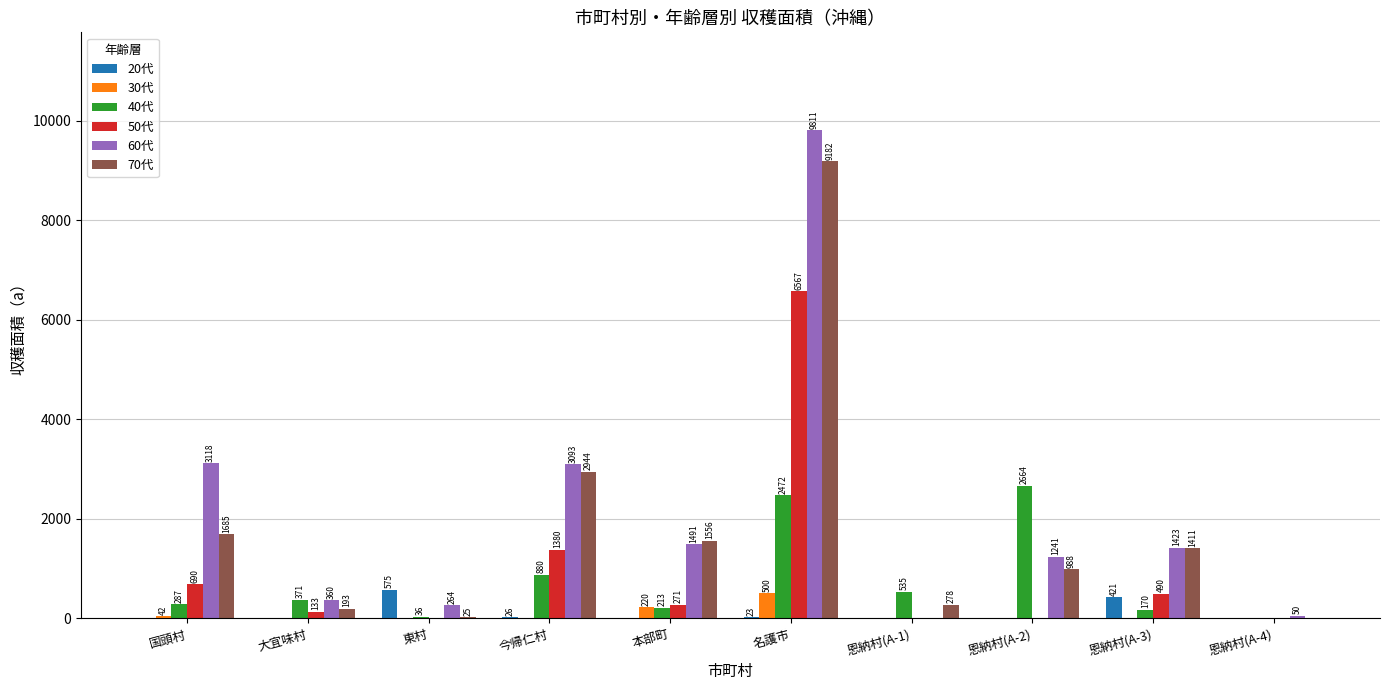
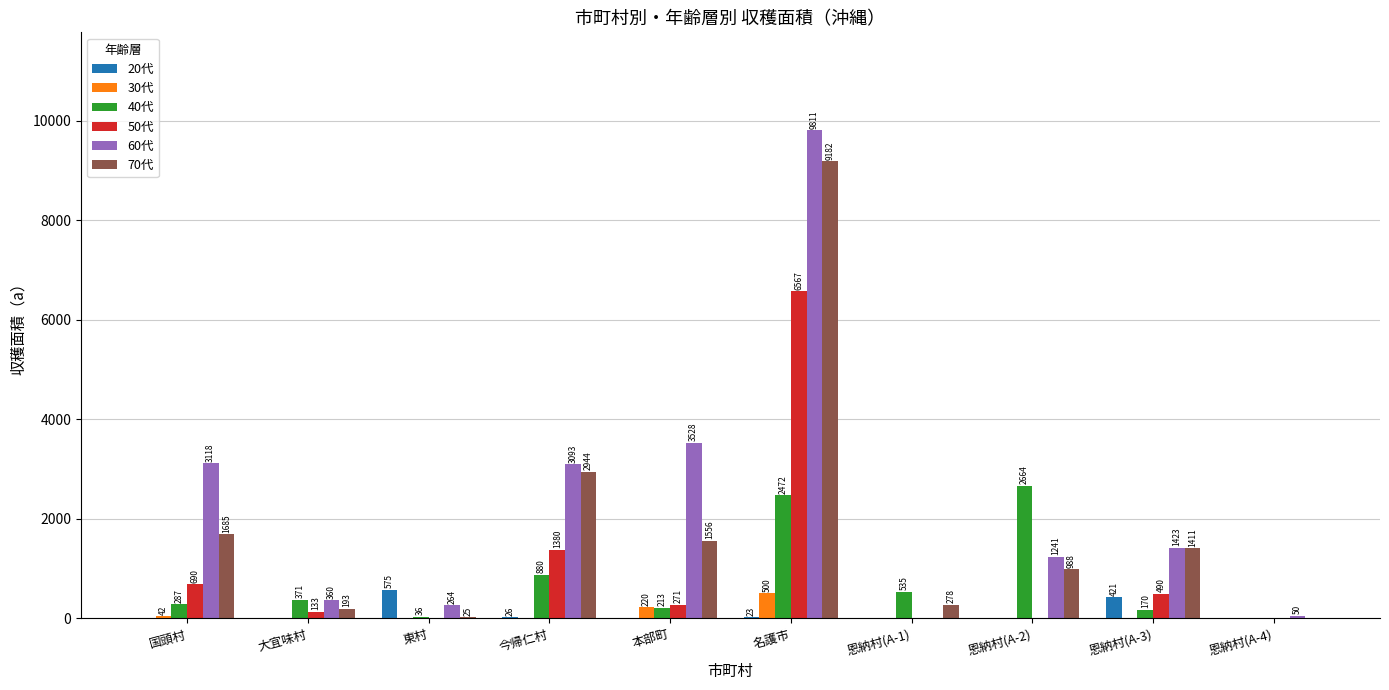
60代, 本部町: 1491 -> 3528
